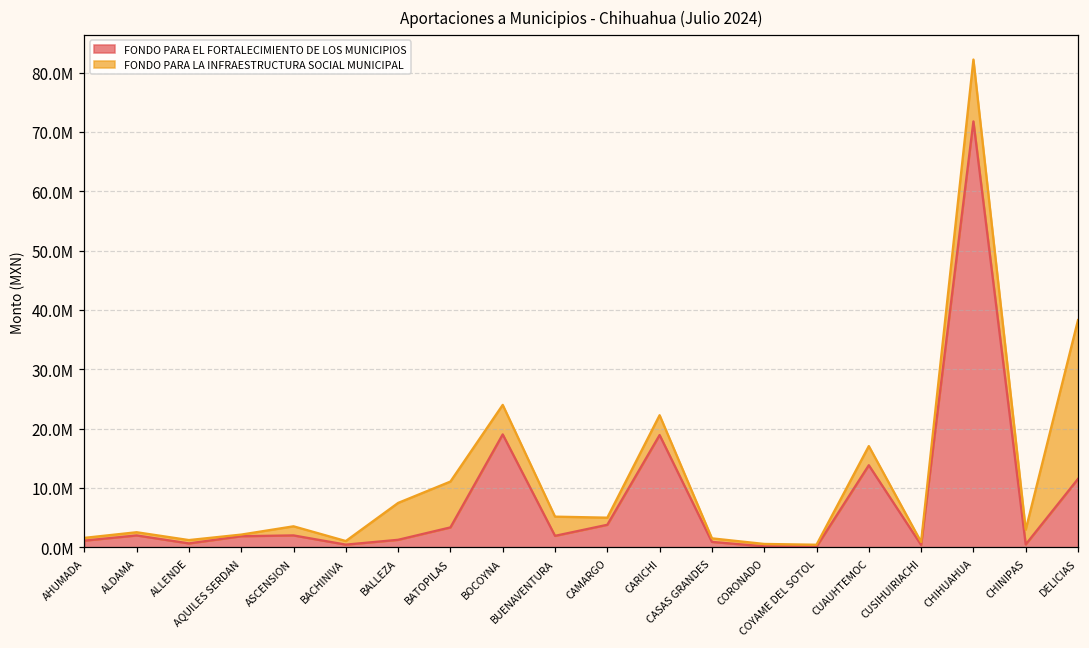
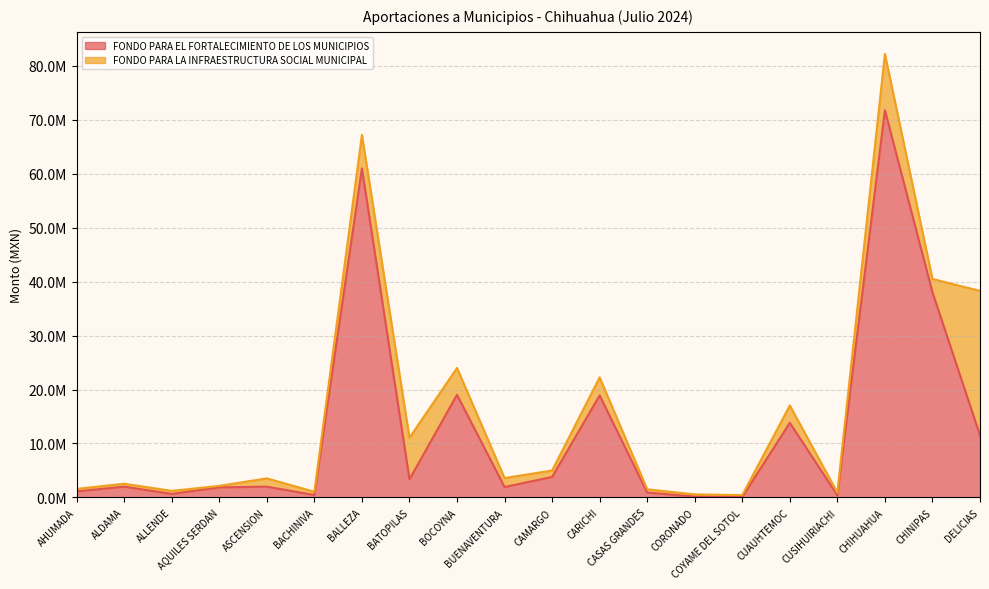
FONDO PARA EL FORTALECIMIENTO DE LOS MUNICIPIOS, BALLEZA: 1000000 -> 61000000
FONDO PARA LA INFRAESTRUCTURA SOCIAL MUNICIPAL, BUENAVENTURA: 3000000 -> 2000000
FONDO PARA EL FORTALECIMIENTO DE LOS MUNICIPIOS, CHINIPAS: 0 -> 38000000
